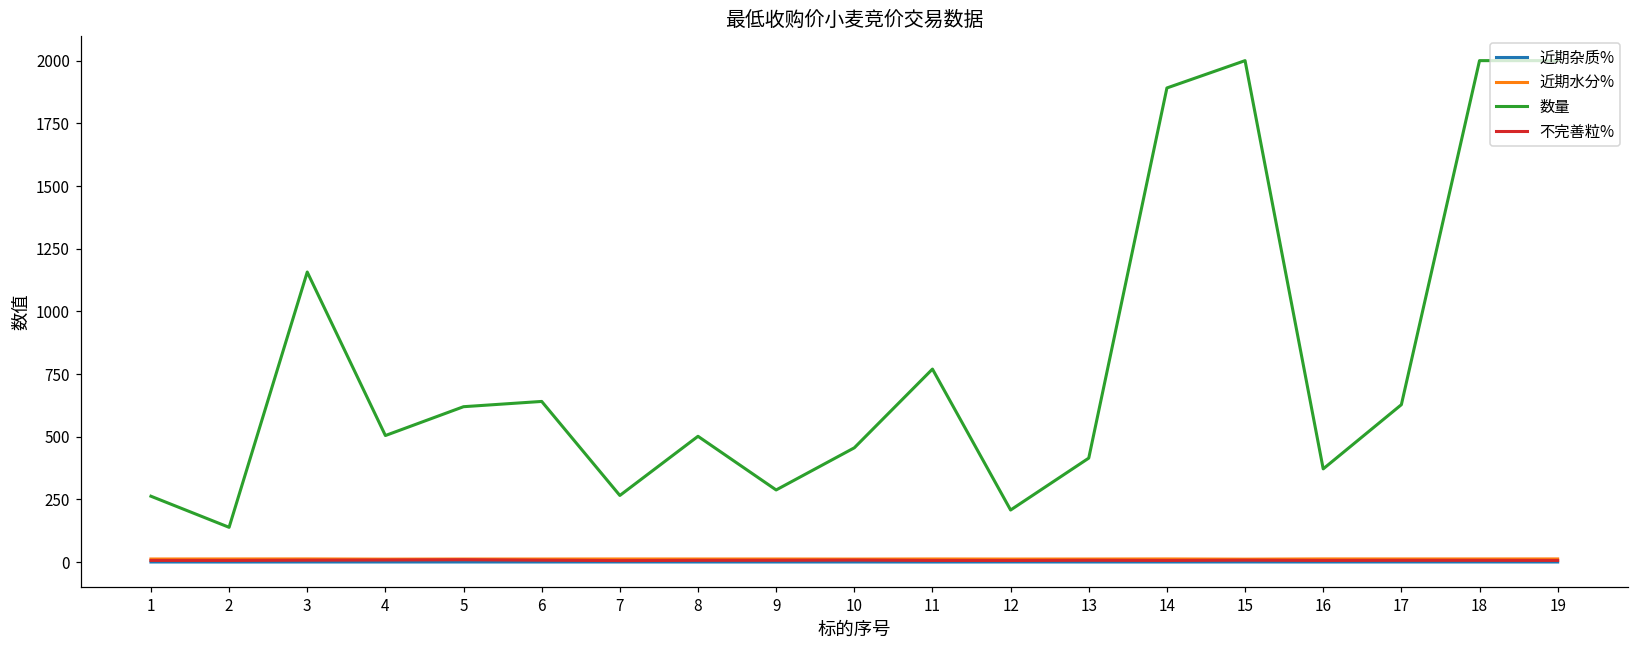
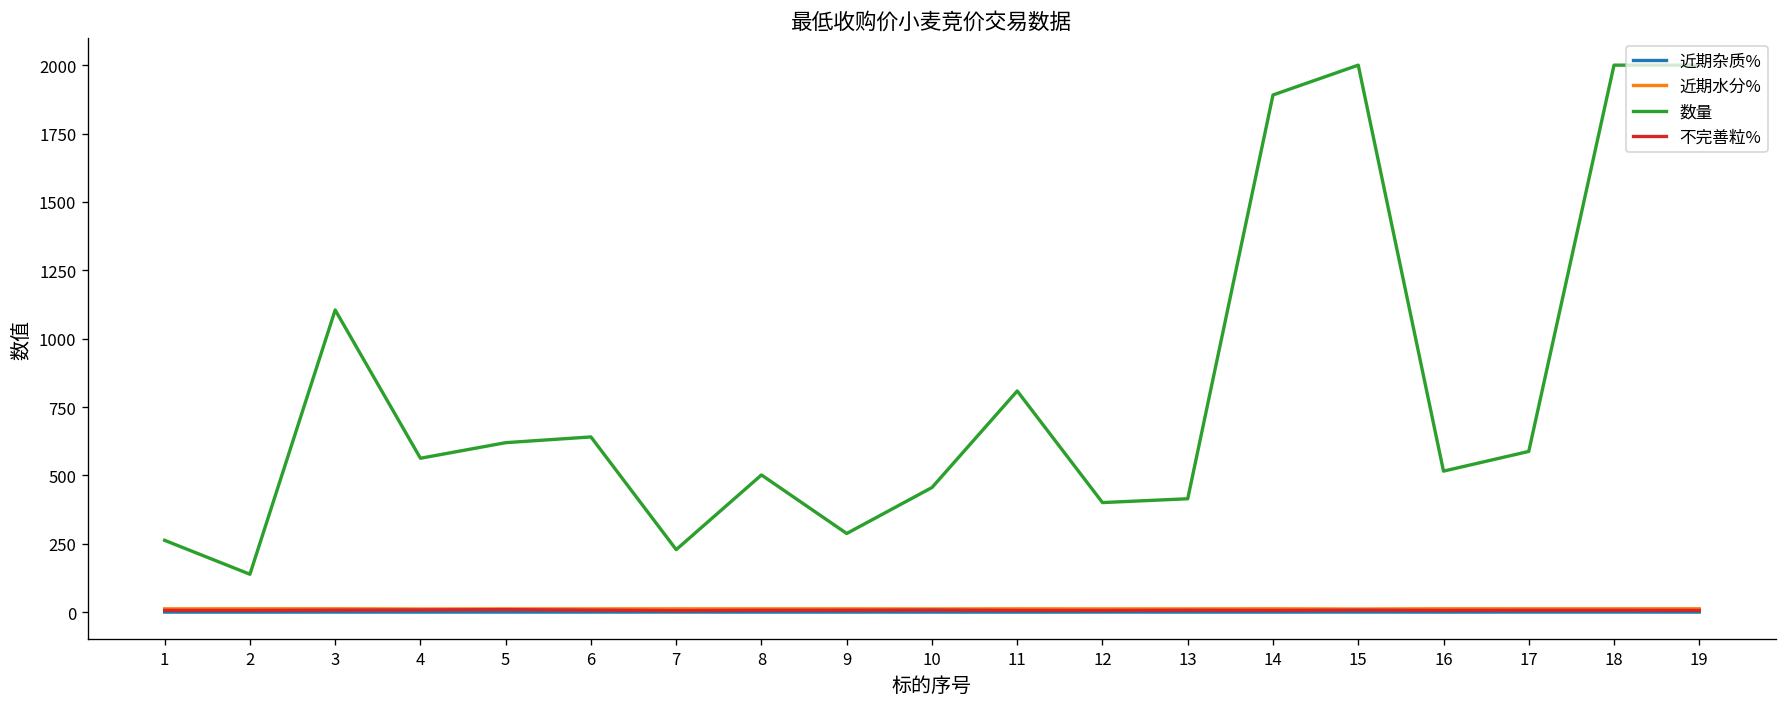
数量, 3: 1160 -> 1110
数量, 4: 510 -> 560
数量, 7: 270 -> 230
数量, 11: 770 -> 810
数量, 12: 210 -> 400
数量, 16: 370 -> 520
数量, 17: 630 -> 590
